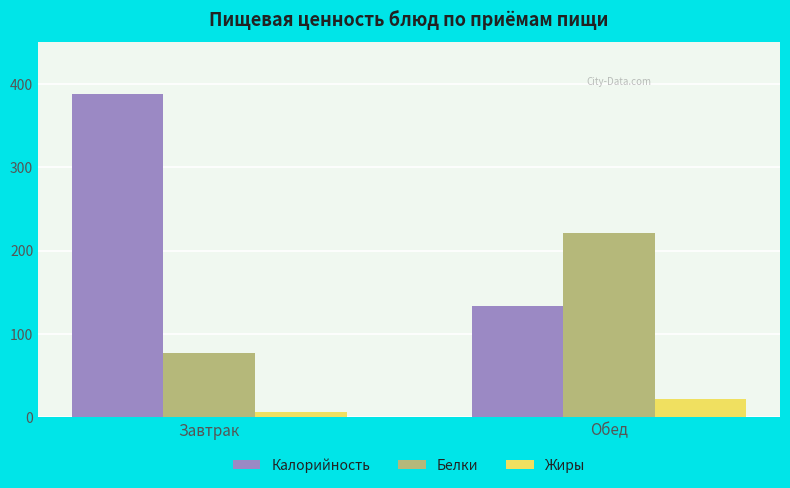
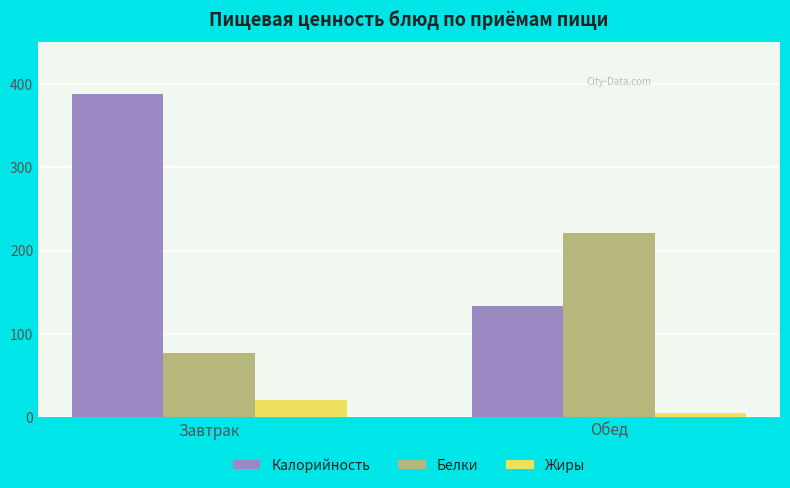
Жиры, Завтрак: 10 -> 20
Жиры, Обед: 20 -> 10
